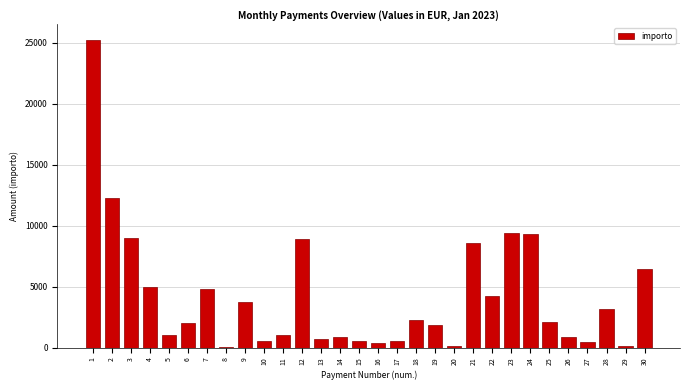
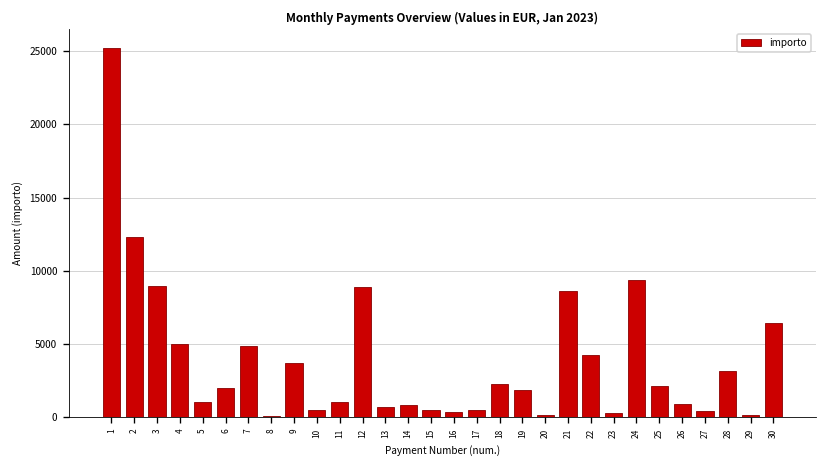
23: 9400 -> 300
